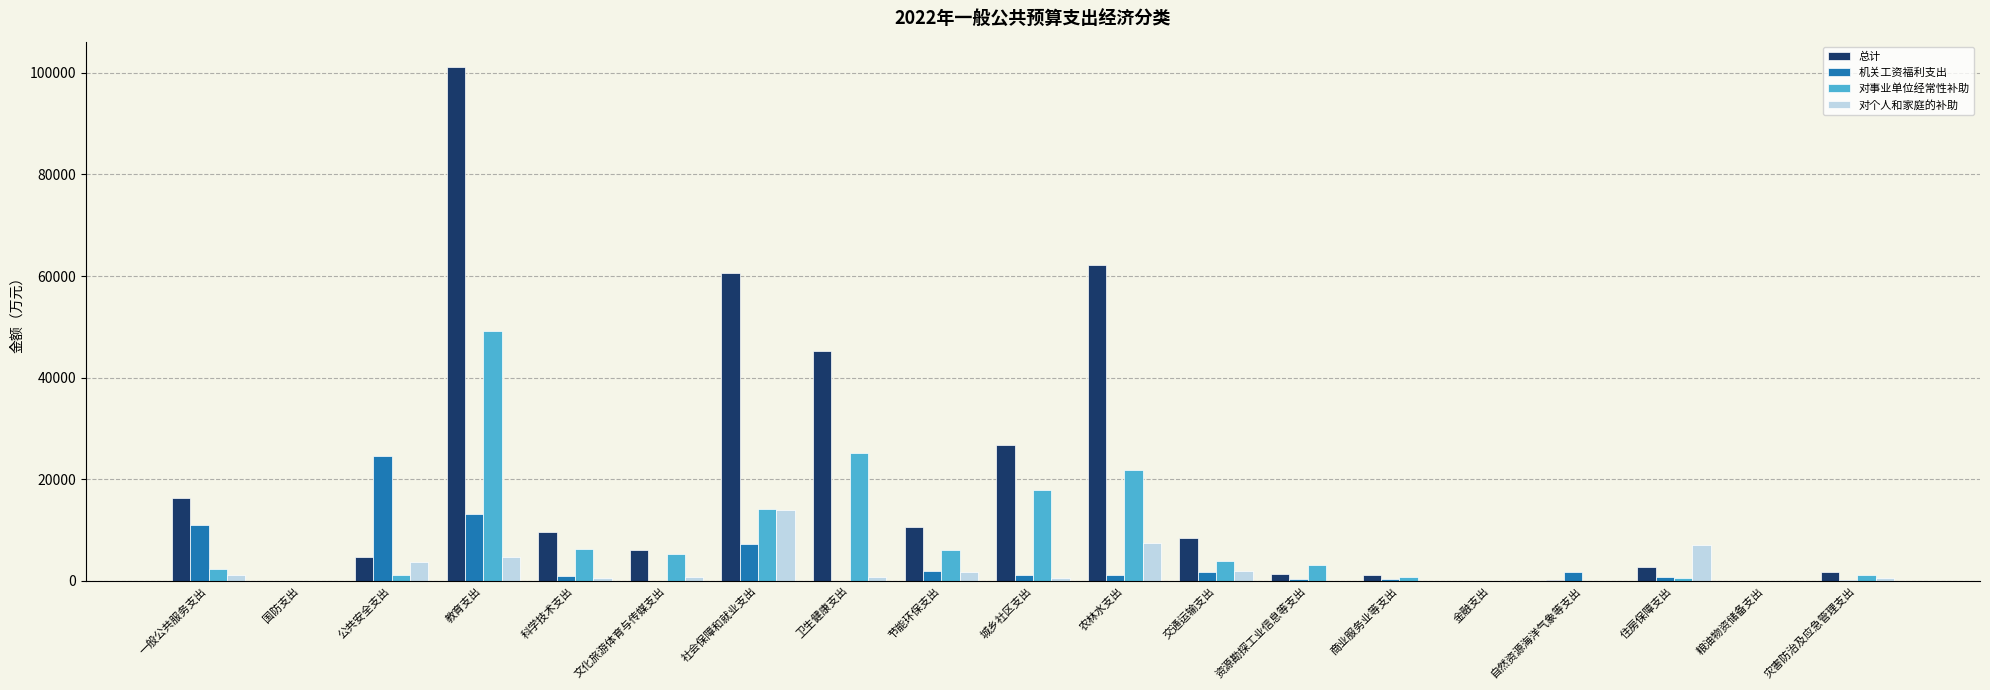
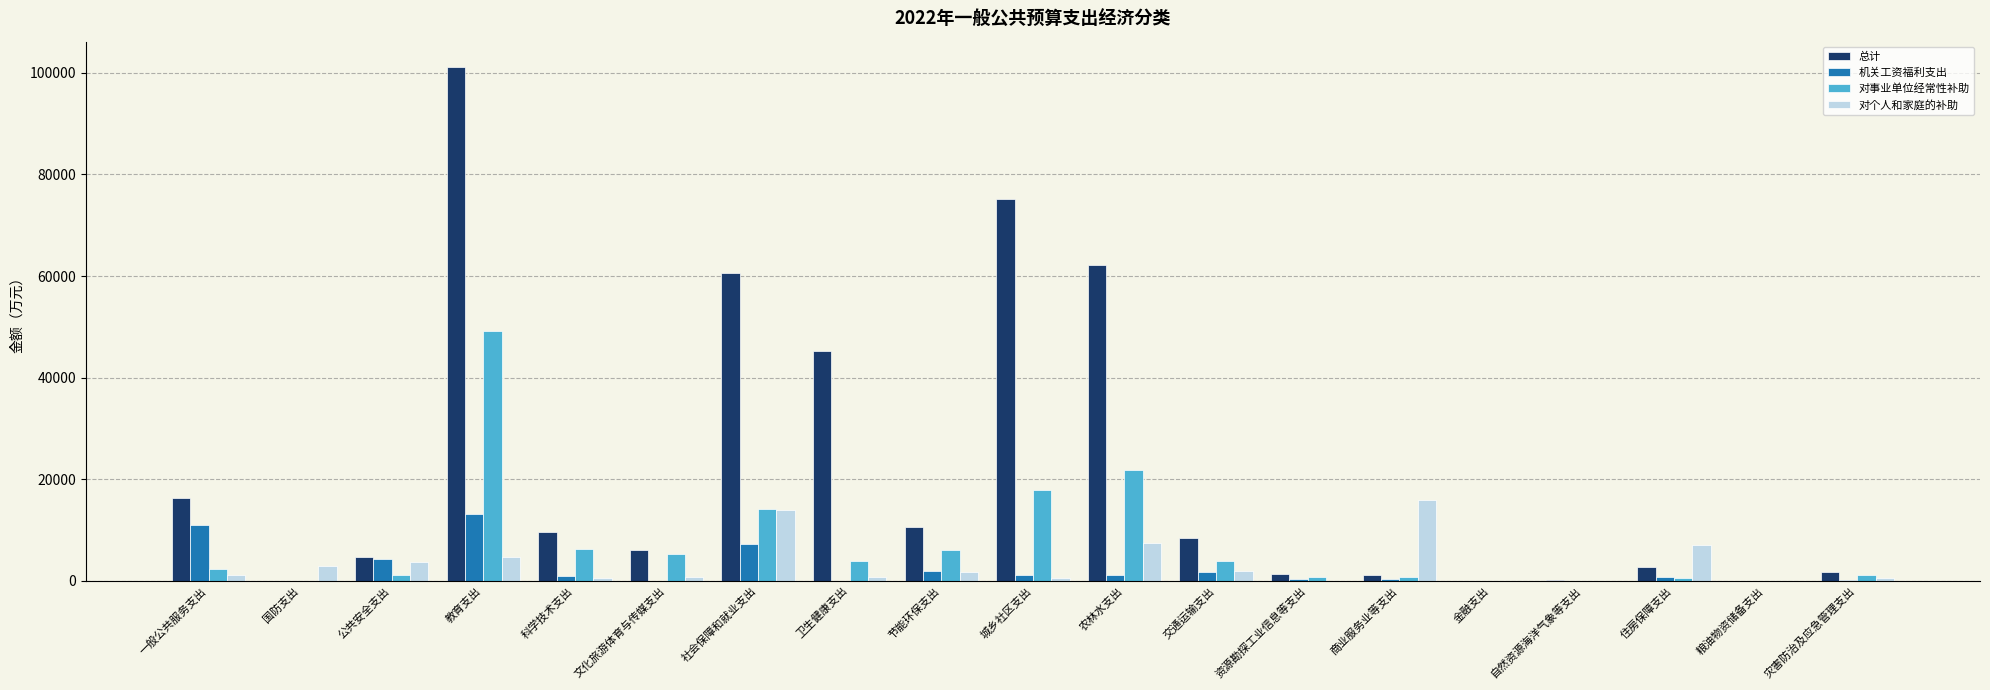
对个人和家庭的补助, 国防支出: 0 -> 3000
机关工资福利支出, 公共安全支出: 25000 -> 4000
对事业单位经常性补助, 卫生健康支出: 25000 -> 4000
总计, 城乡社区支出: 27000 -> 75000
对事业单位经常性补助, 资源勘探工业信息等支出: 3000 -> 1000
对个人和家庭的补助, 商业服务业等支出: 0 -> 16000
机关工资福利支出, 自然资源海洋气象等支出: 2000 -> 0
